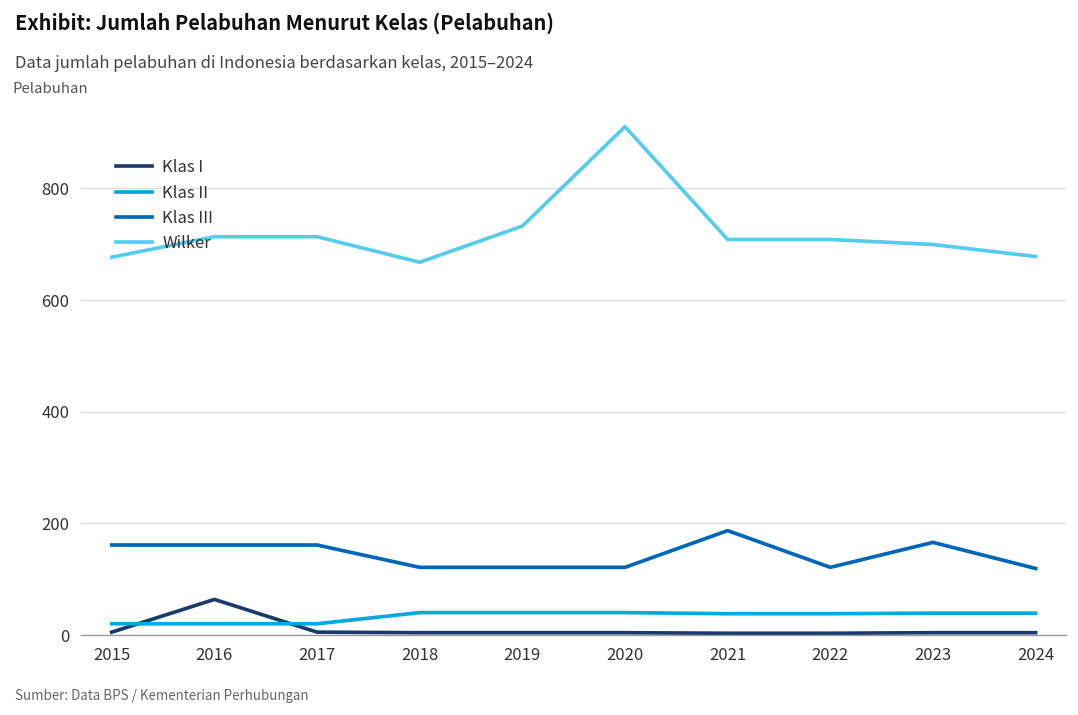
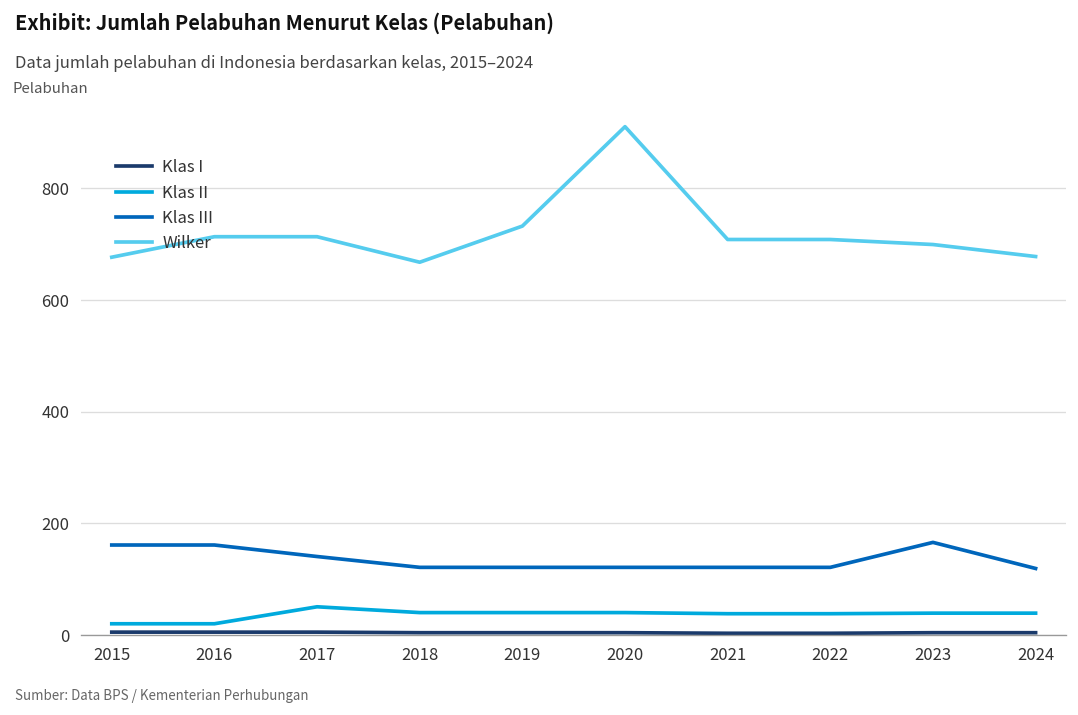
Klas I, 2016: 60 -> 10
Klas II, 2017: 20 -> 50
Klas III, 2017: 160 -> 140
Klas III, 2021: 190 -> 120
